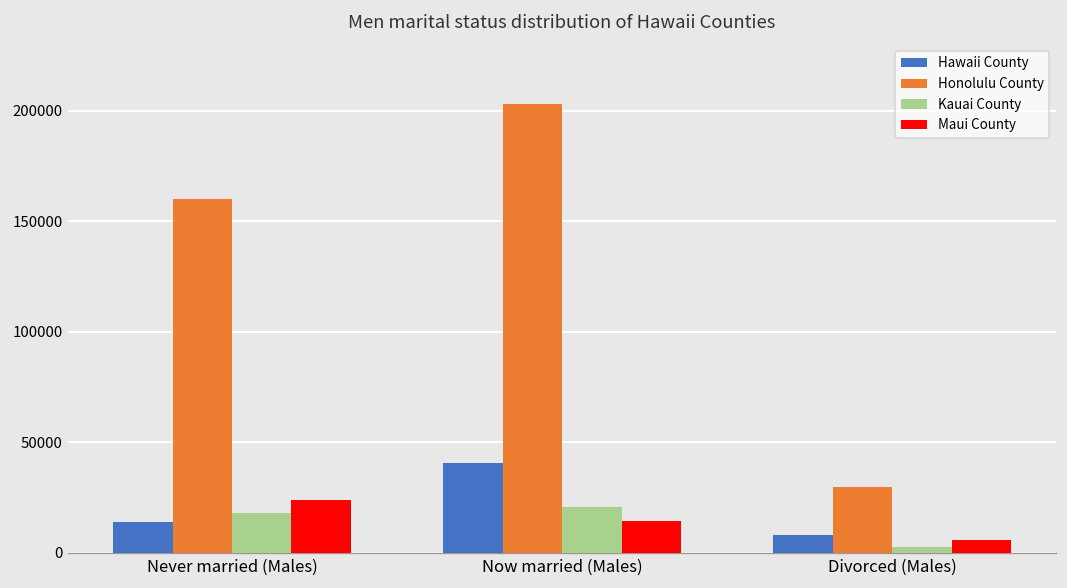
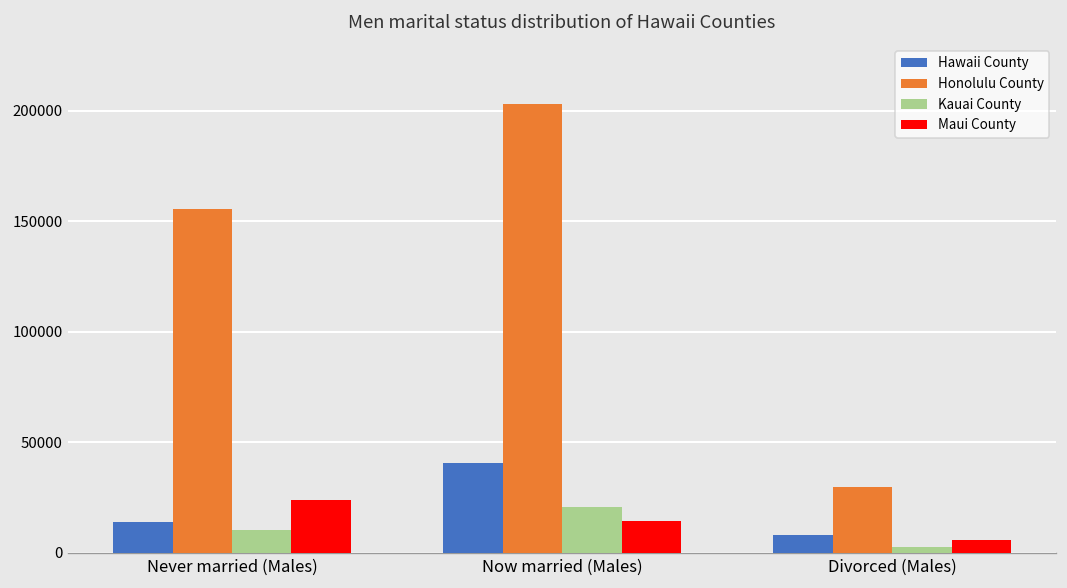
Honolulu County, Never married (Males): 160000 -> 156000
Kauai County, Never married (Males): 18000 -> 10000
